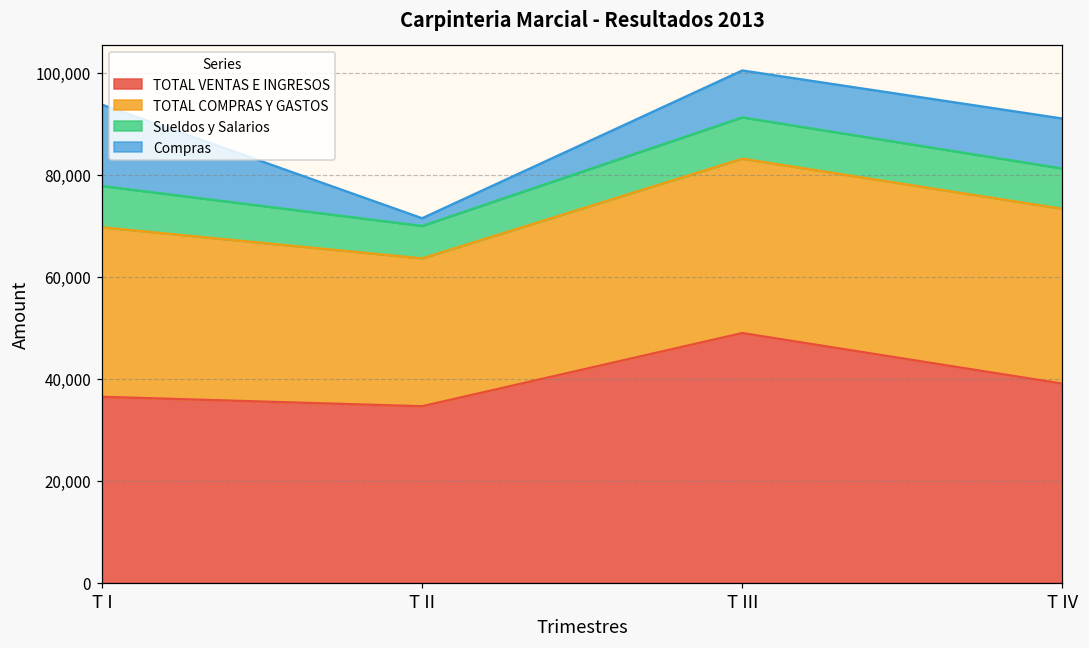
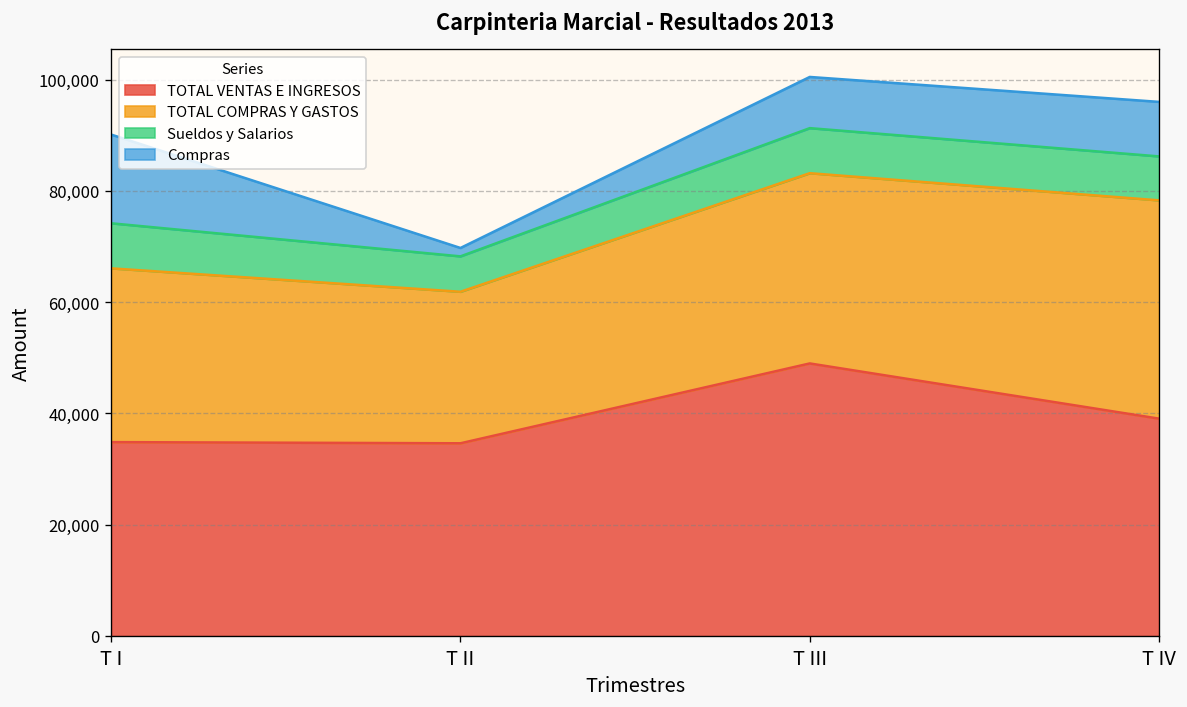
TOTAL VENTAS E INGRESOS, T I: 36,000 -> 35,000
TOTAL COMPRAS Y GASTOS, T I: 33,000 -> 31,000
TOTAL COMPRAS Y GASTOS, T II: 29,000 -> 27,000
TOTAL COMPRAS Y GASTOS, T IV: 34,000 -> 39,000
